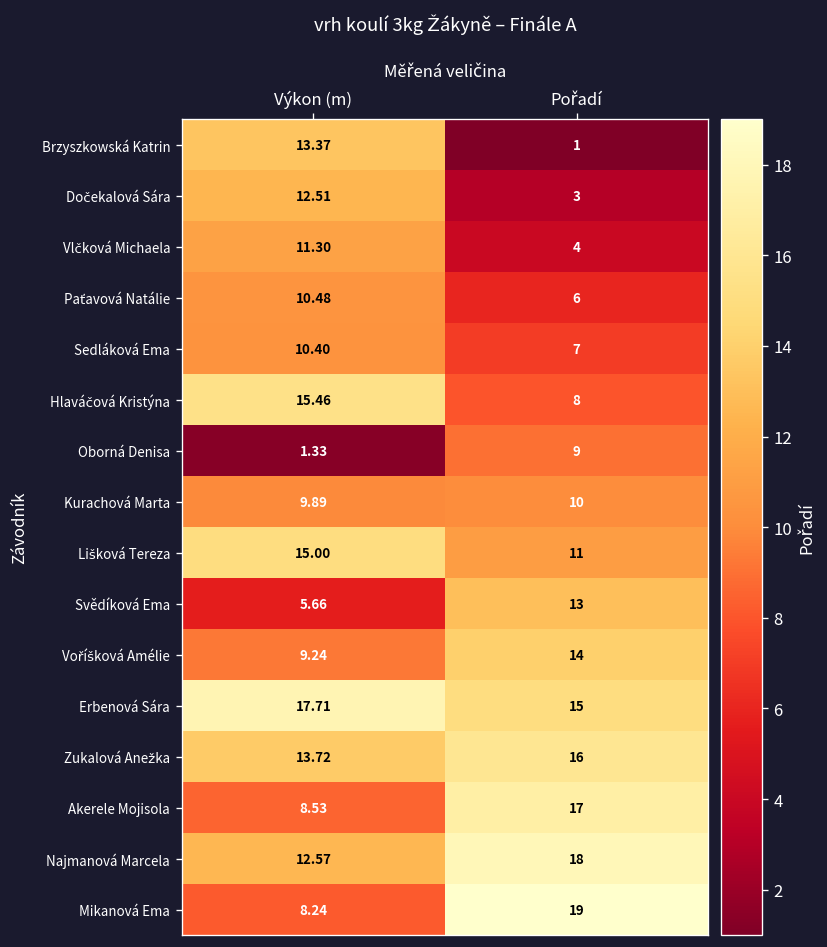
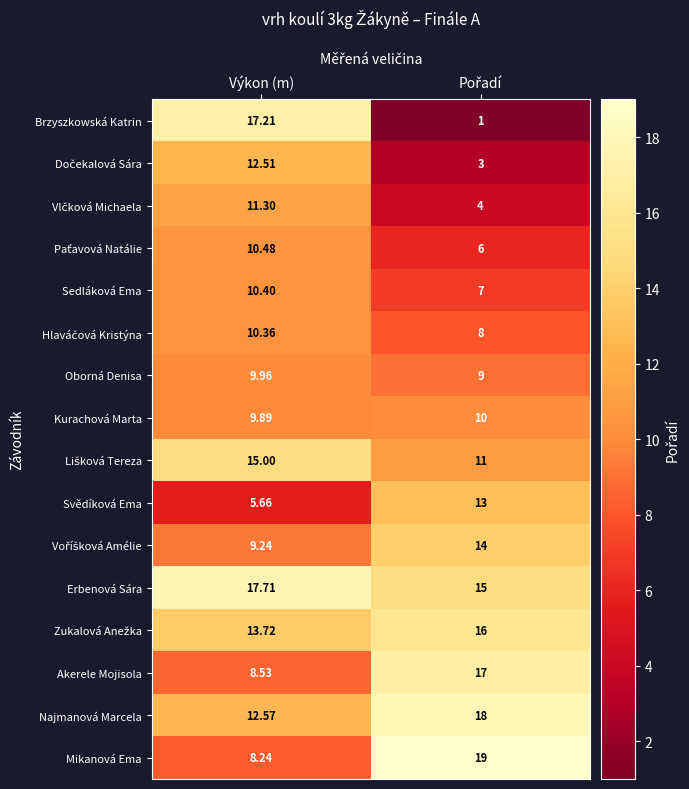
Brzyszkowská Katrin, Výkon (m): 13.37 -> 17.21
Hlaváčová Kristýna, Výkon (m): 15.46 -> 10.36
Oborná Denisa, Výkon (m): 1.33 -> 9.96
